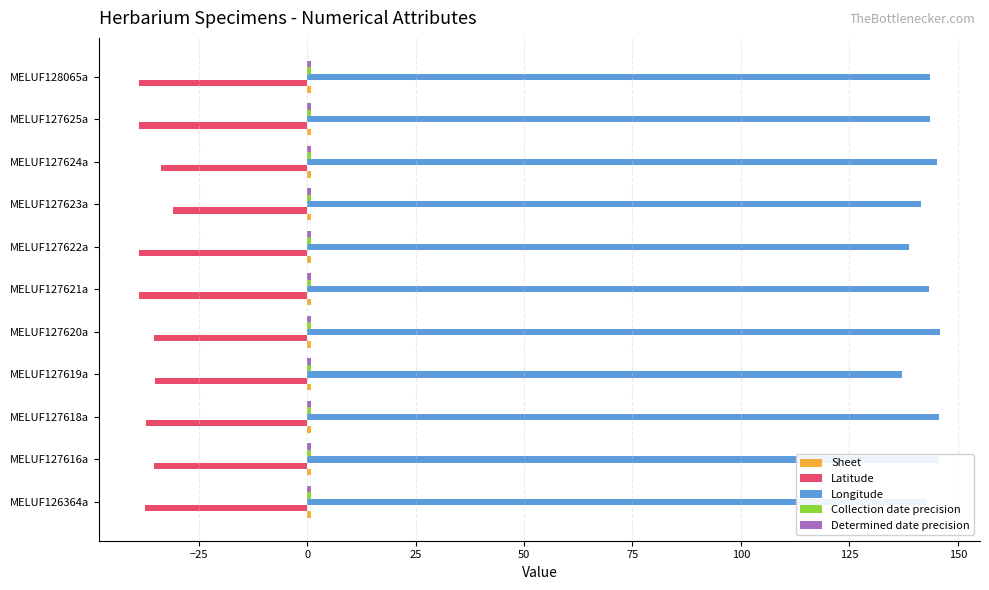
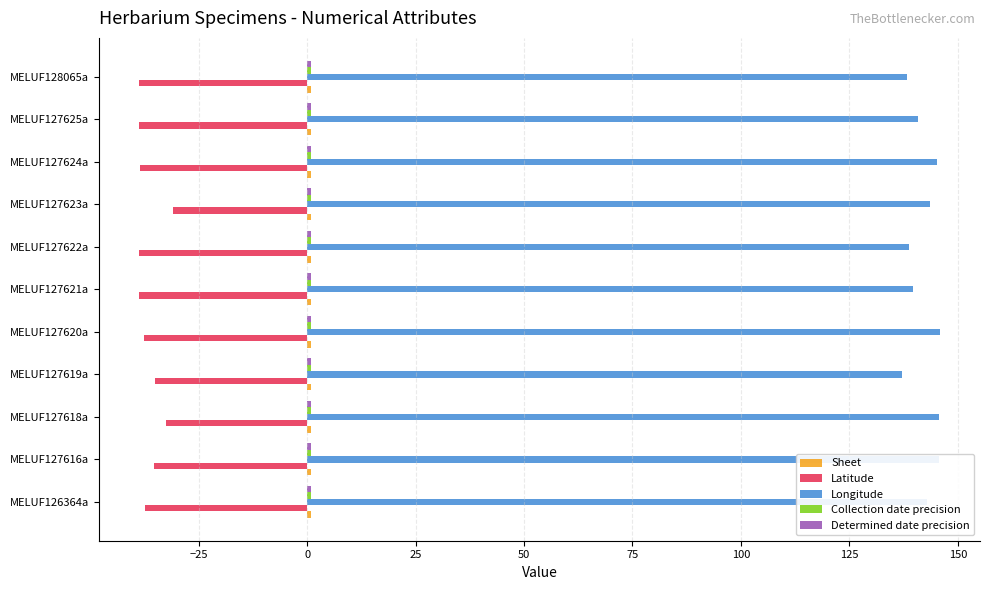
Longitude, MELUF128065a: 144 -> 138
Longitude, MELUF127625a: 144 -> 141
Latitude, MELUF127624a: -34 -> -38
Longitude, MELUF127623a: 142 -> 144
Longitude, MELUF127621a: 143 -> 140
Latitude, MELUF127620a: -35 -> -38
Latitude, MELUF127618a: -37 -> -32
